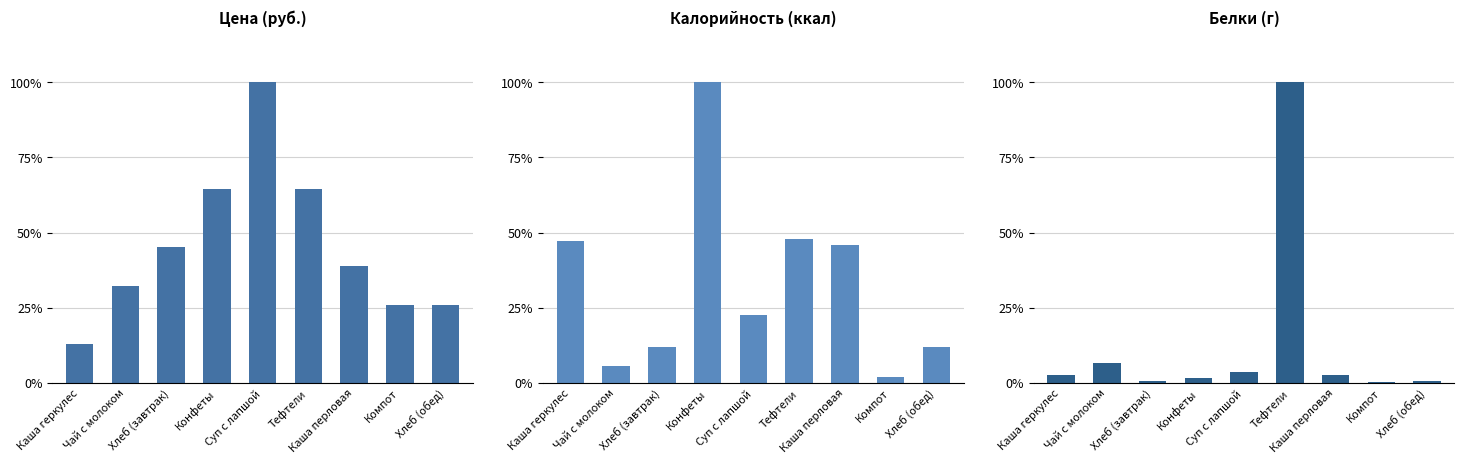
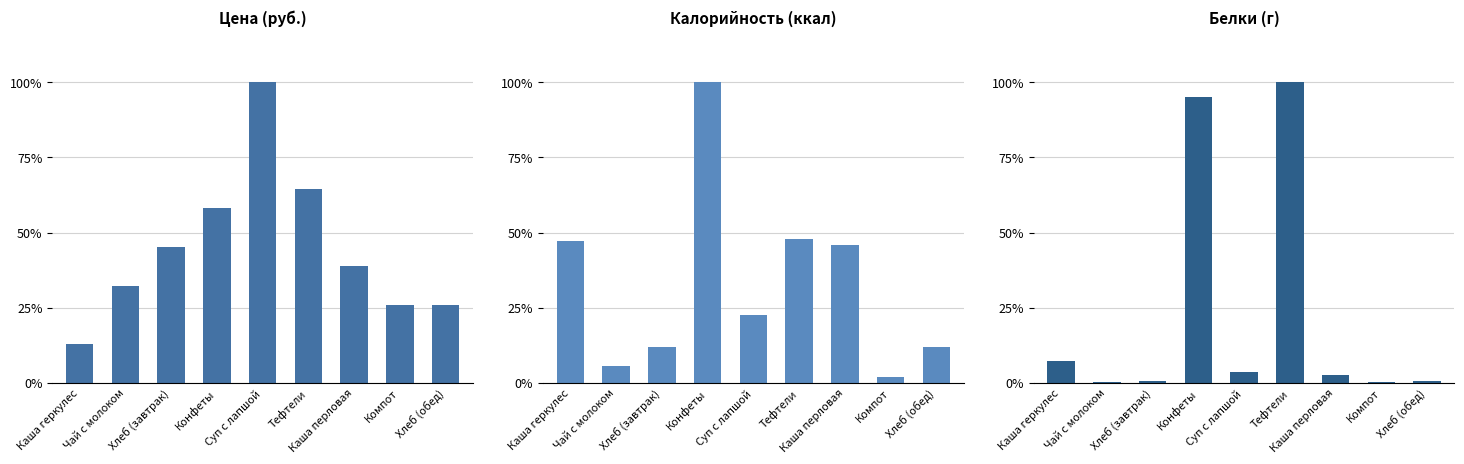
Цена (руб.), Конфеты: 65% -> 58%
Белки (г), Каша геркулес: 3% -> 7%
Белки (г), Чай с молоком: 7% -> 0%
Белки (г), Конфеты: 2% -> 95%
